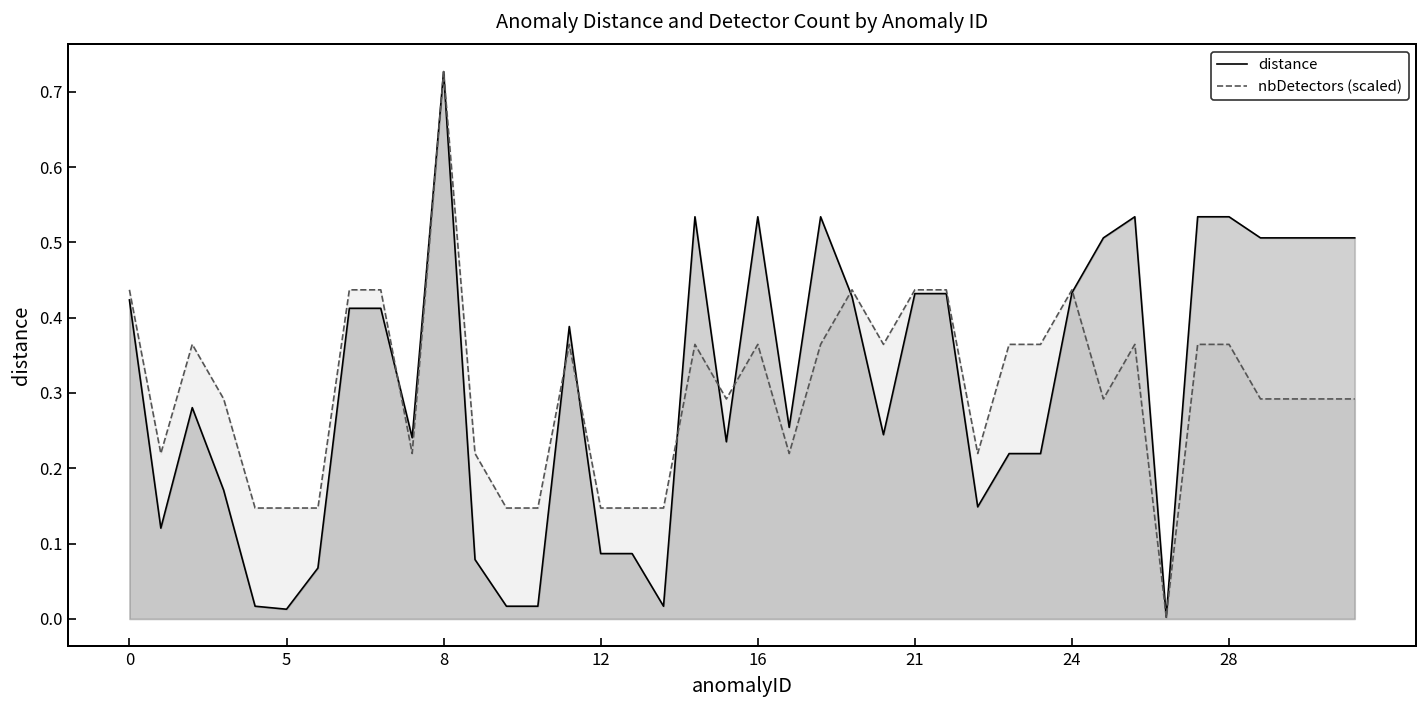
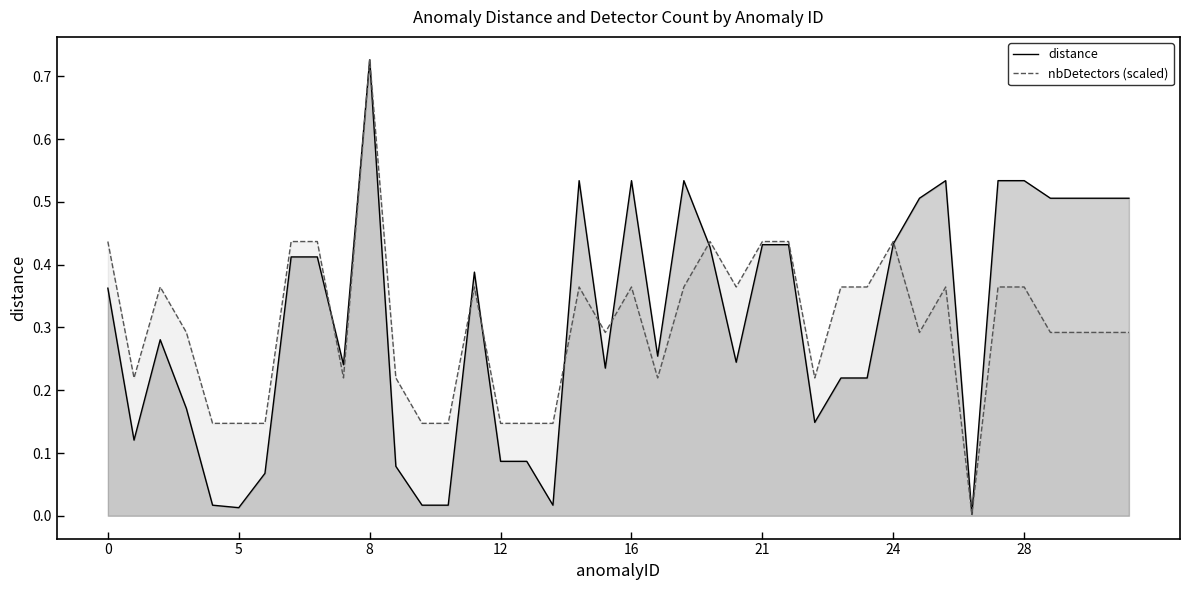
distance, 0: 0.42 -> 0.36
